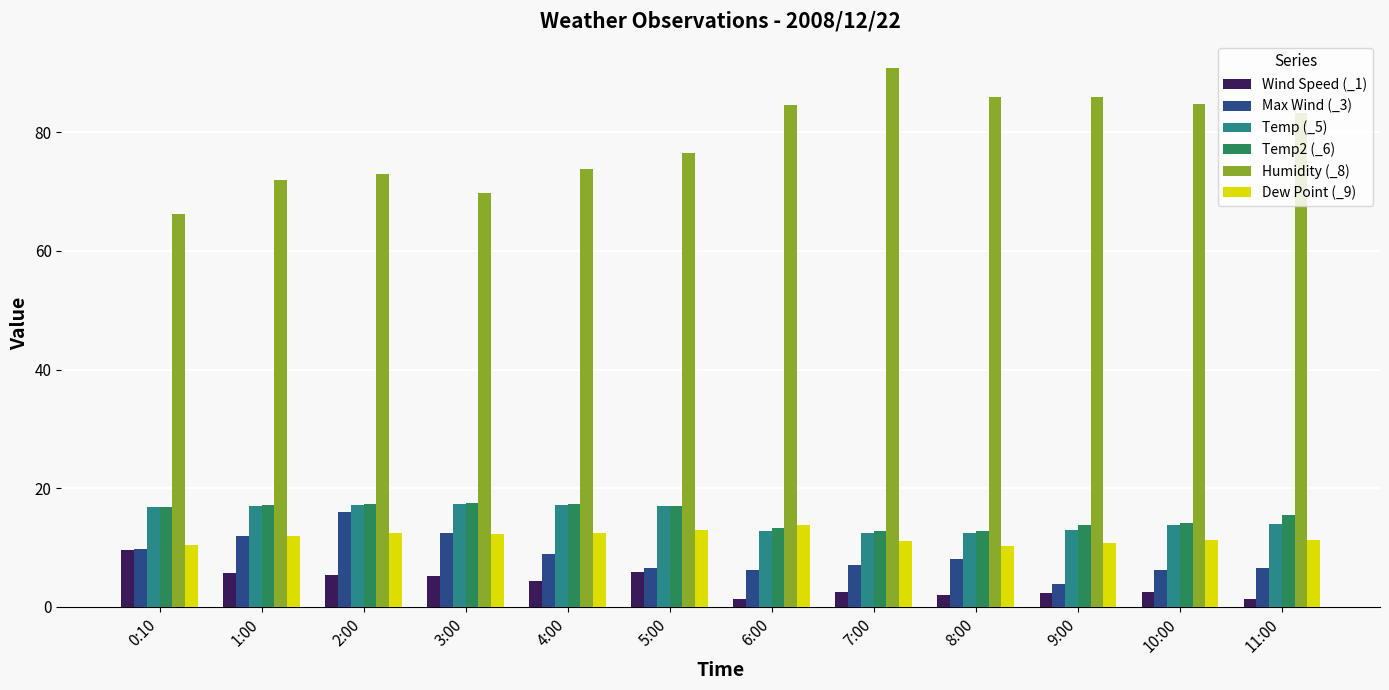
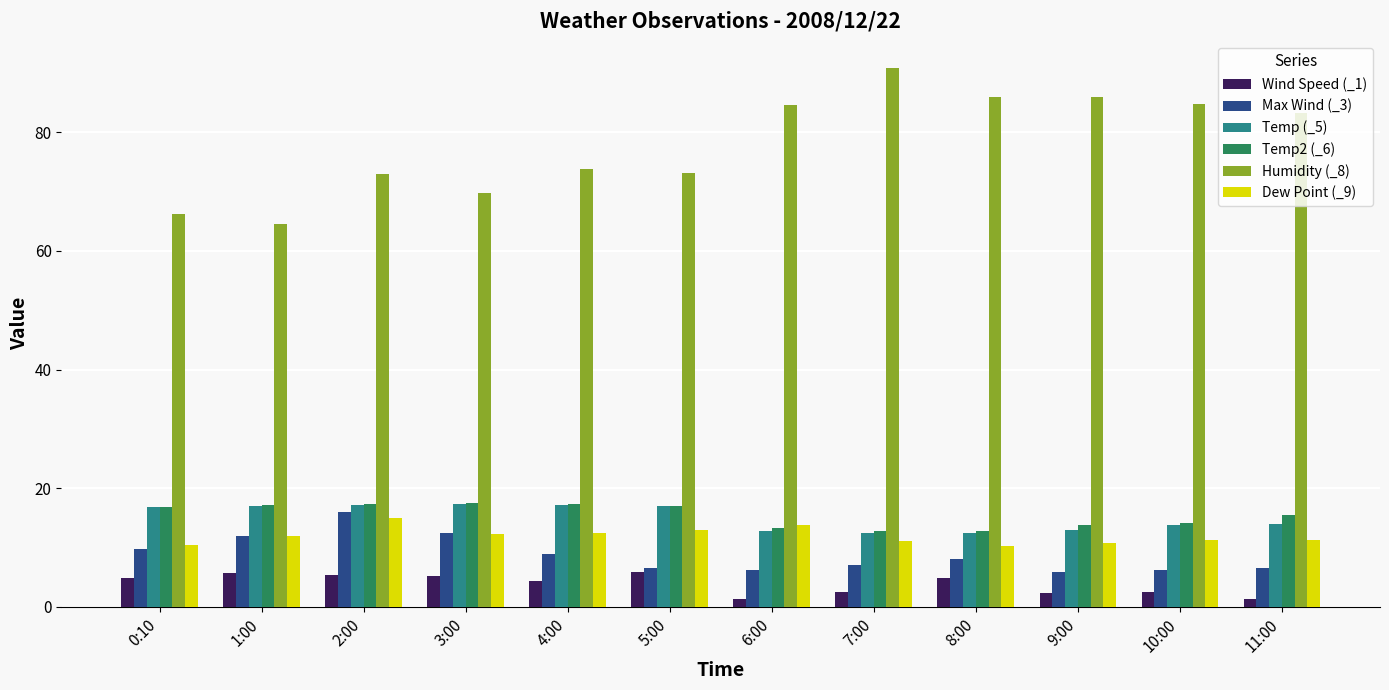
Wind Speed (_1), 0:10: 10 -> 5
Humidity (_8), 1:00: 72 -> 65
Dew Point (_9), 2:00: 12 -> 15
Humidity (_8), 5:00: 77 -> 73
Wind Speed (_1), 8:00: 2 -> 5
Max Wind (_3), 9:00: 4 -> 6
